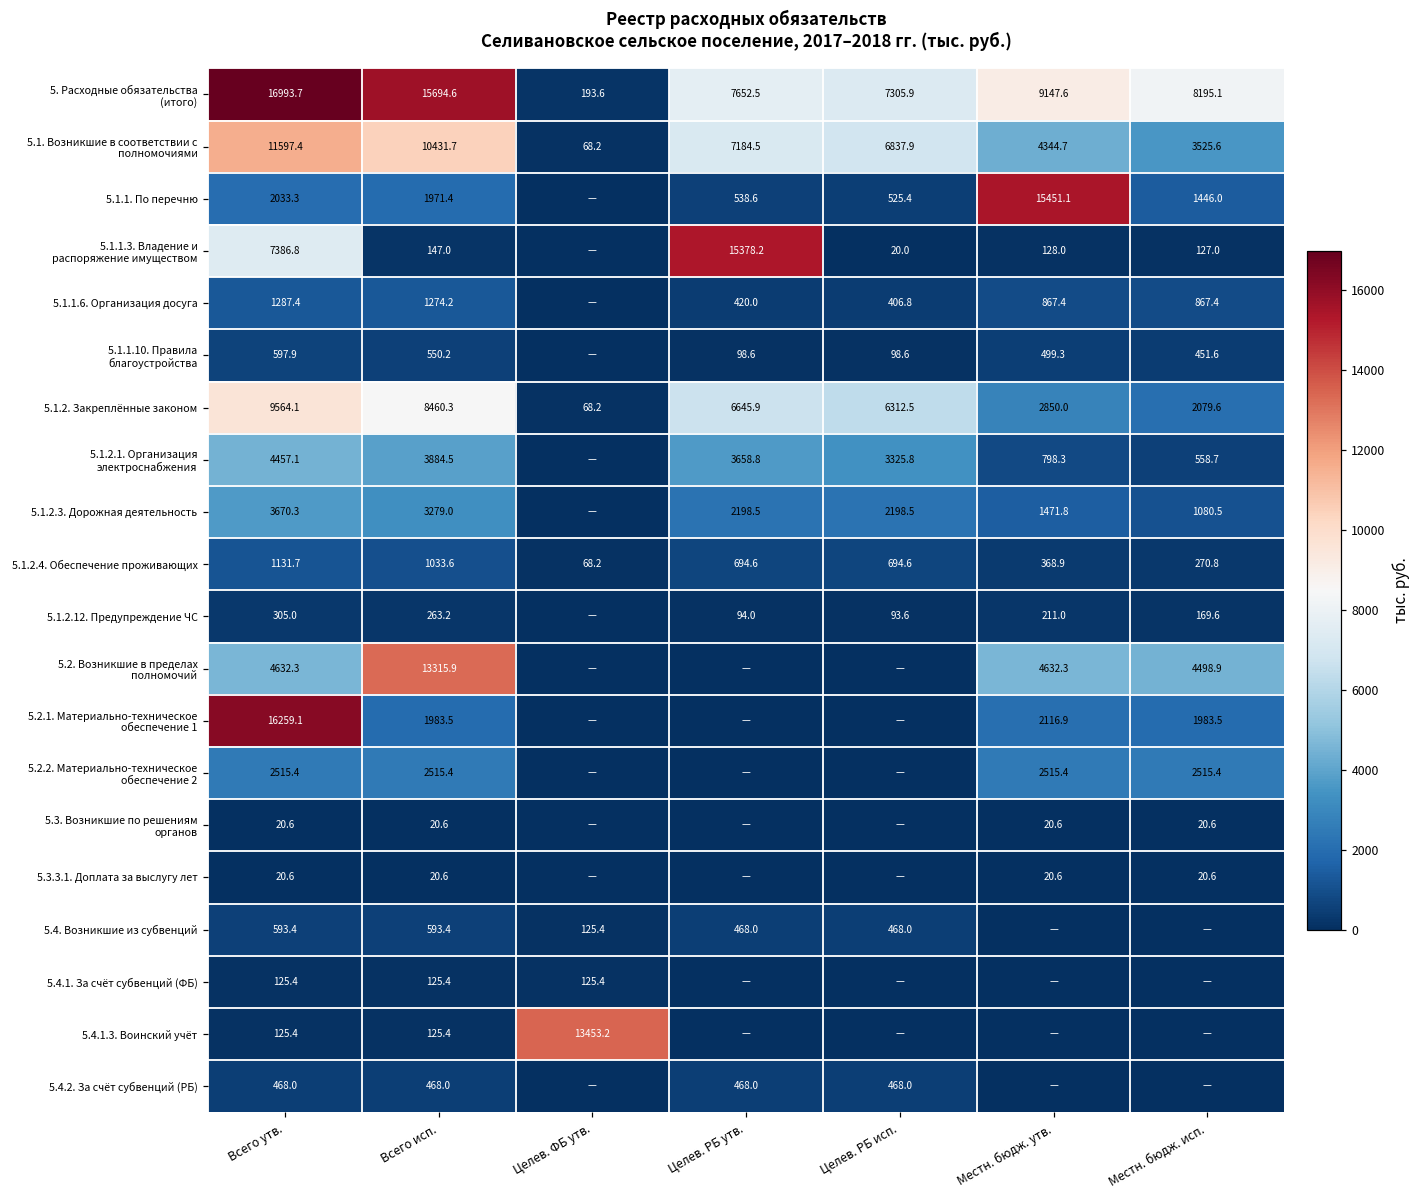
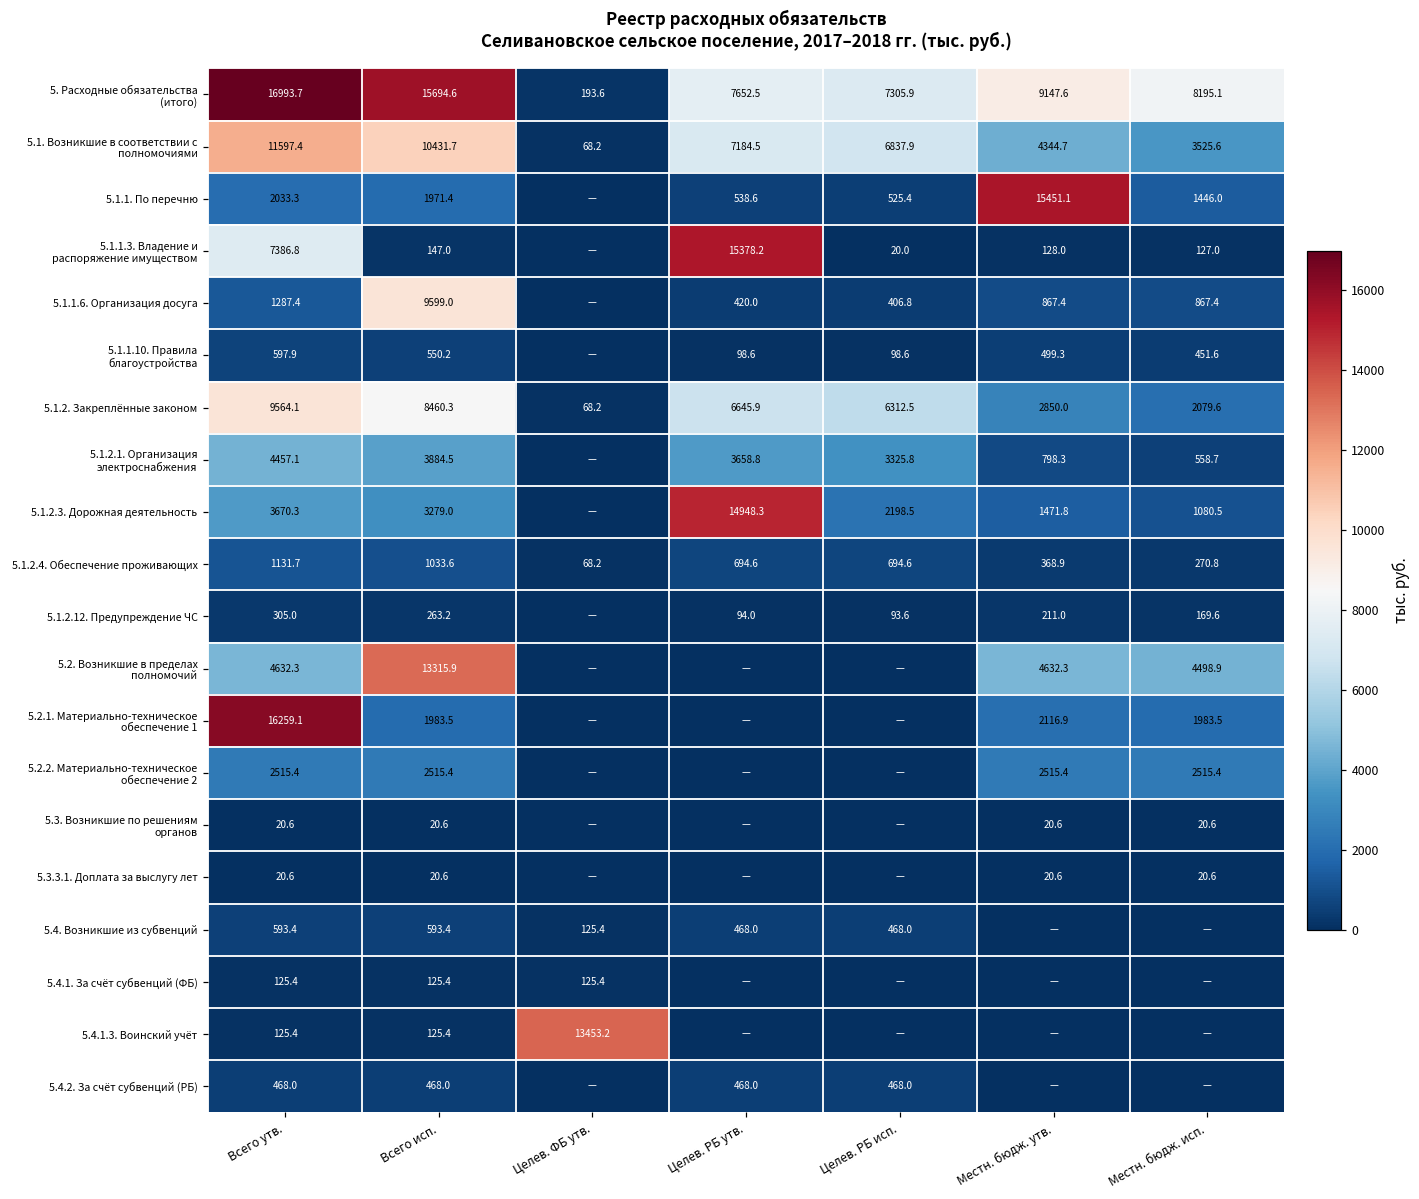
5.1.1.6. Организация досуга, Всего исп.: 1274.2 -> 9599.0
5.1.2.3. Дорожная деятельность, Целев. РБ утв.: 2198.5 -> 14948.3
